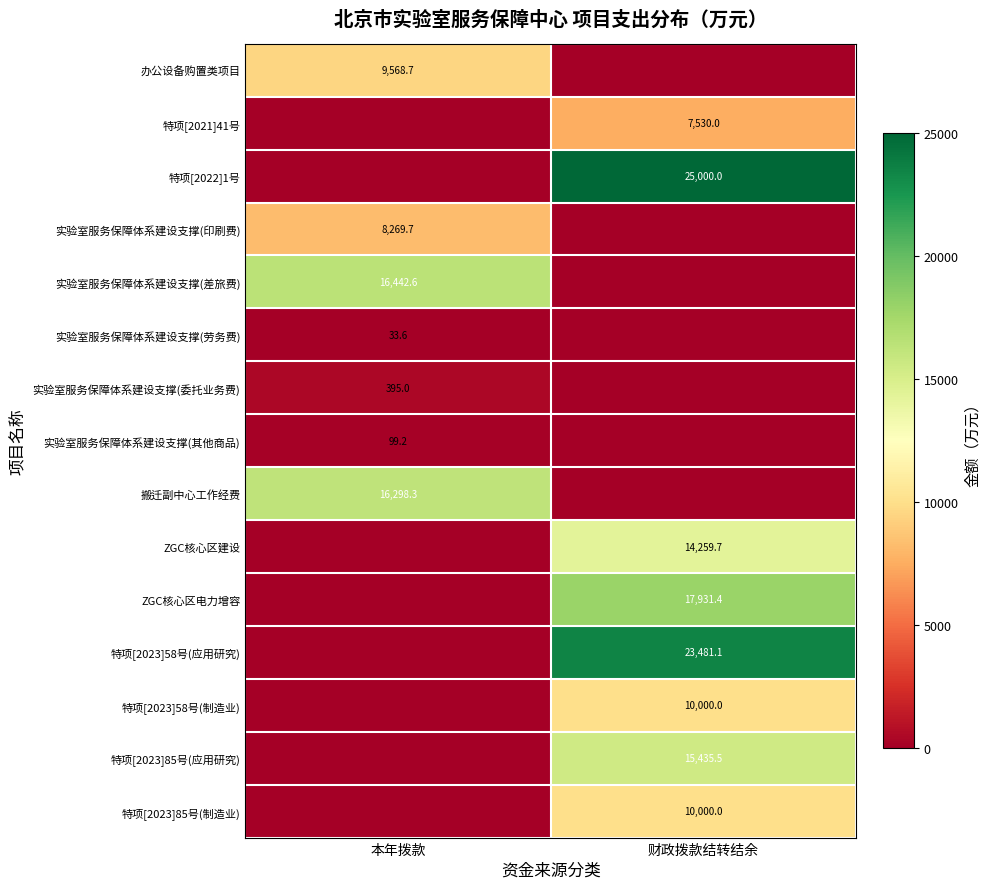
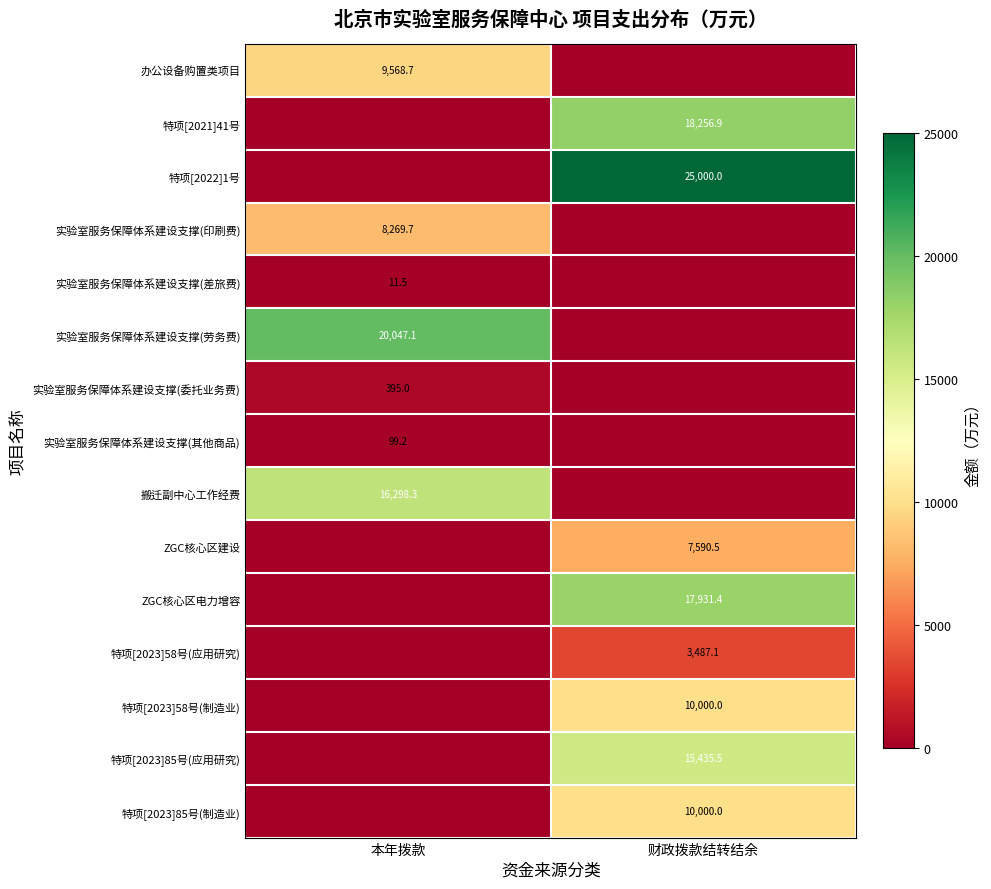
特项[2021]41号, 财政拨款结转结余: 7,530.0 -> 18,256.9
实验室服务保障体系建设支撑(差旅费), 本年拨款: 16,442.6 -> 11.5
实验室服务保障体系建设支撑(劳务费), 本年拨款: 33.6 -> 20,047.1
ZGC核心区建设, 财政拨款结转结余: 14,259.7 -> 7,590.5
特项[2023]58号(应用研究), 财政拨款结转结余: 23,481.1 -> 3,487.1
